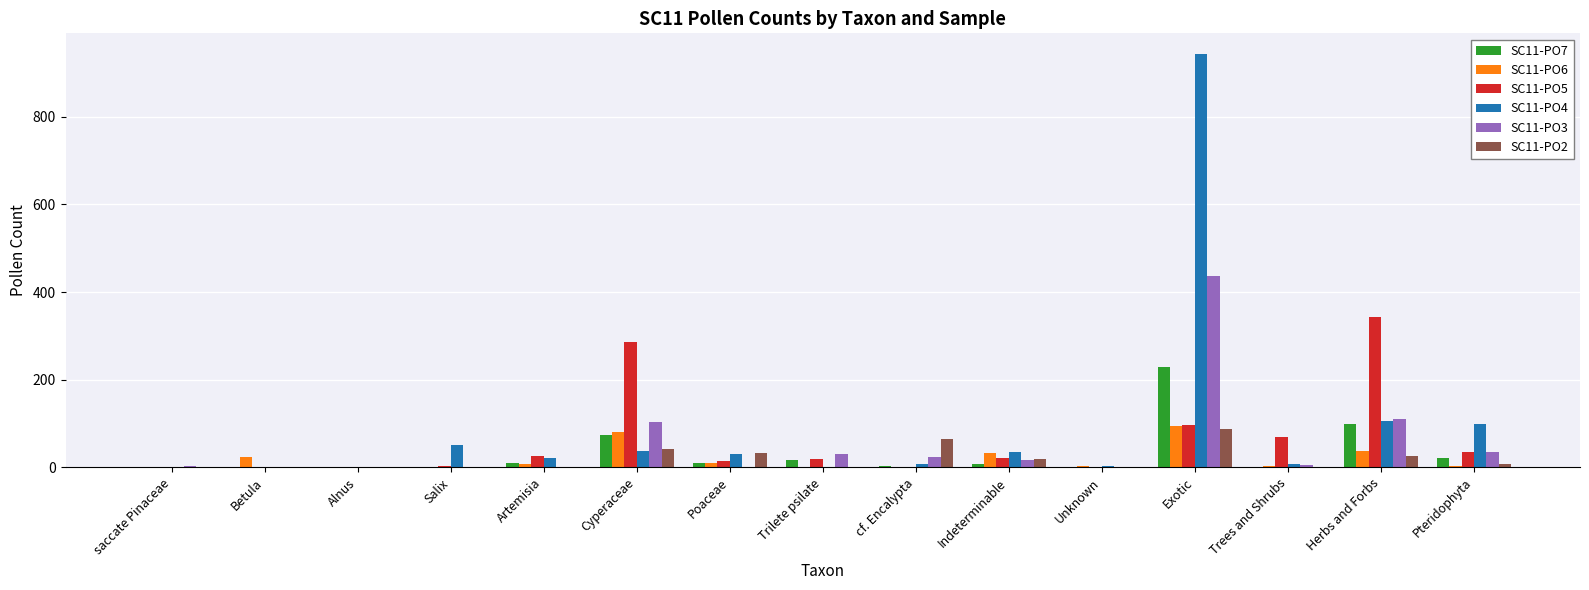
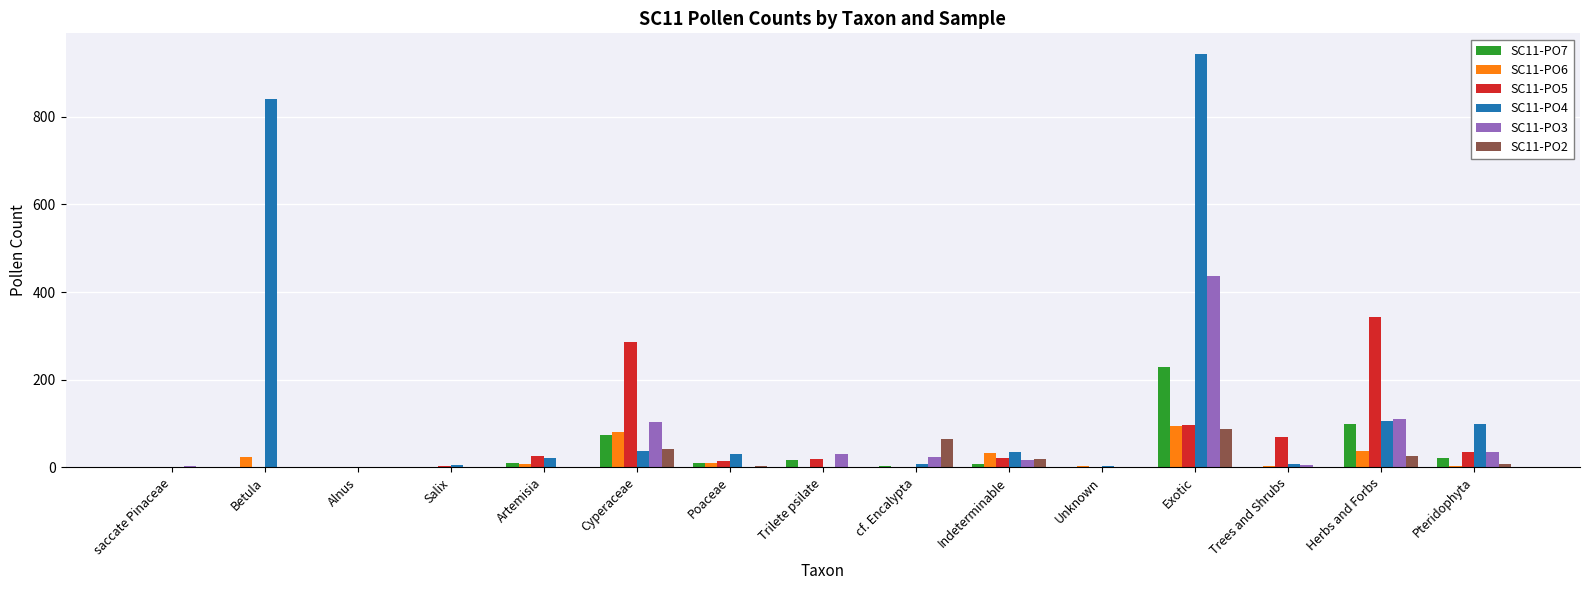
SC11-PO4, Betula: 0 -> 840
SC11-PO4, Salix: 50 -> 10
SC11-PO2, Poaceae: 30 -> 0
